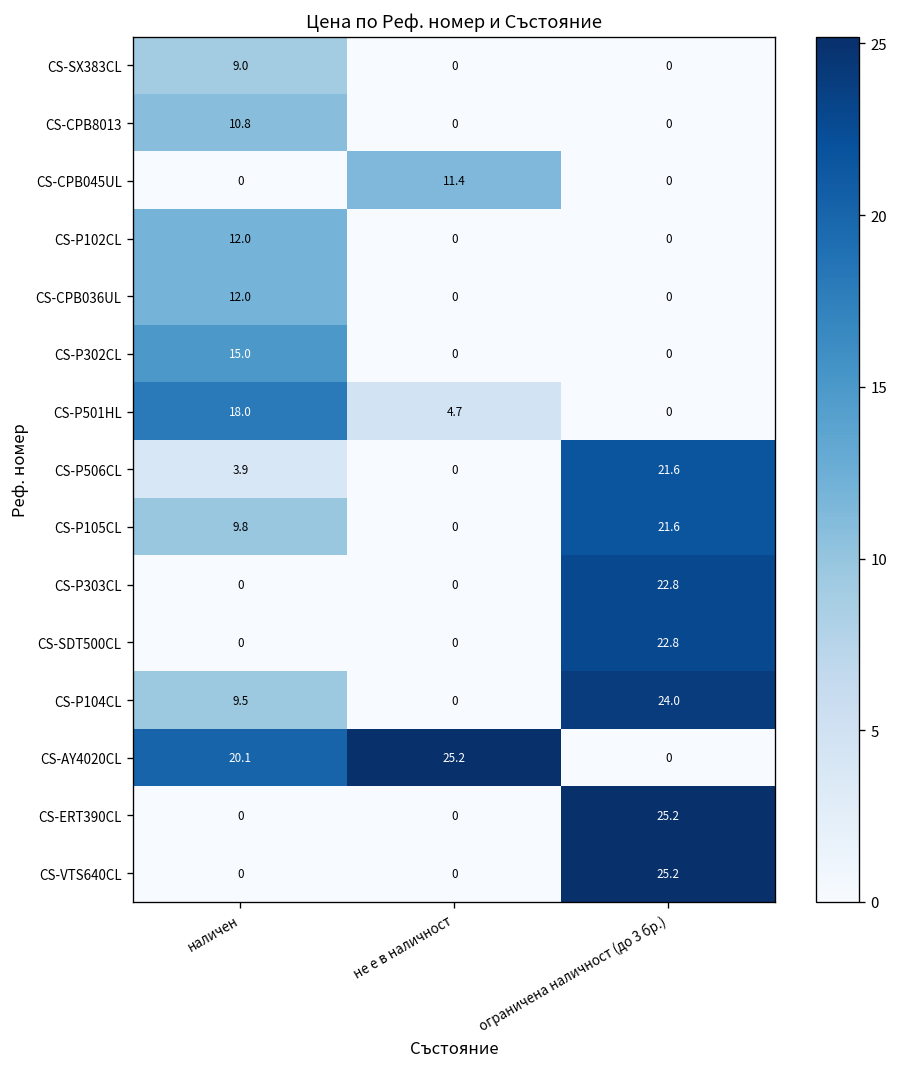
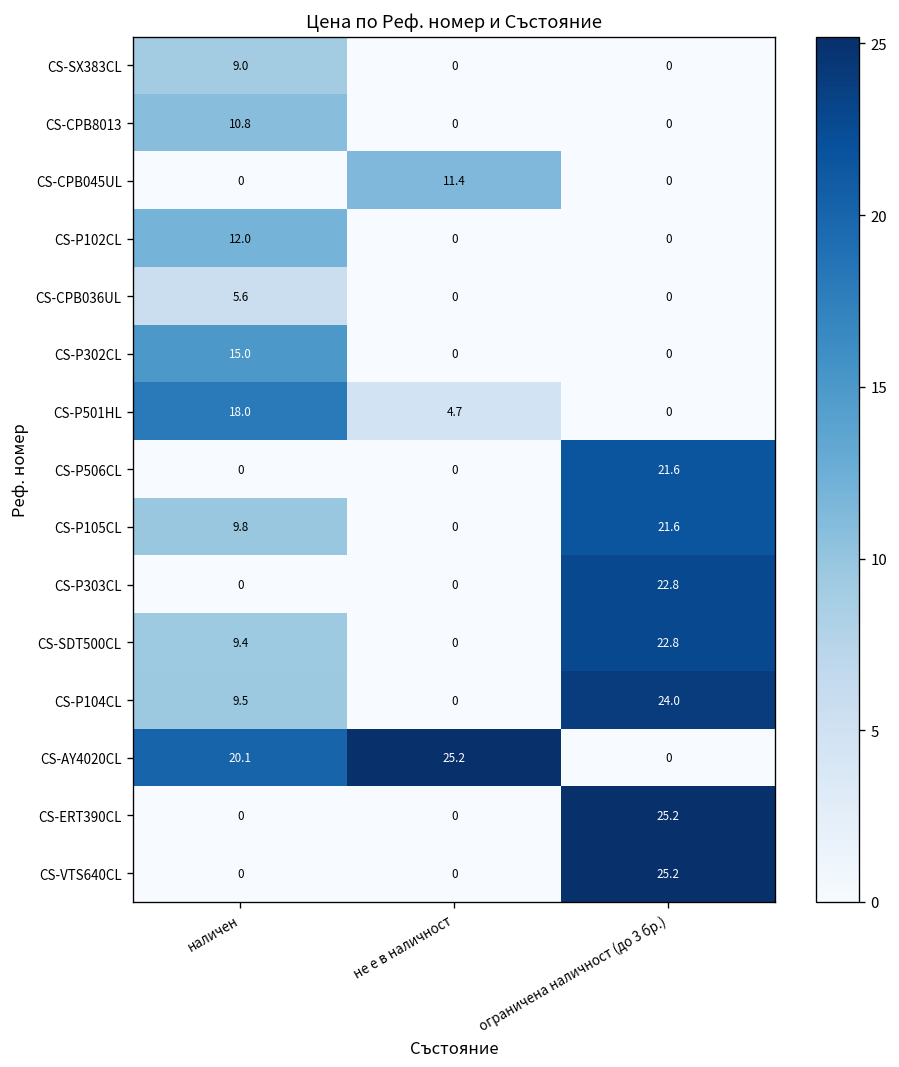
CS-CPB036UL, наличен: 12.0 -> 5.6
CS-P506CL, наличен: 3.9 -> 0
CS-SDT500CL, наличен: 0 -> 9.4
